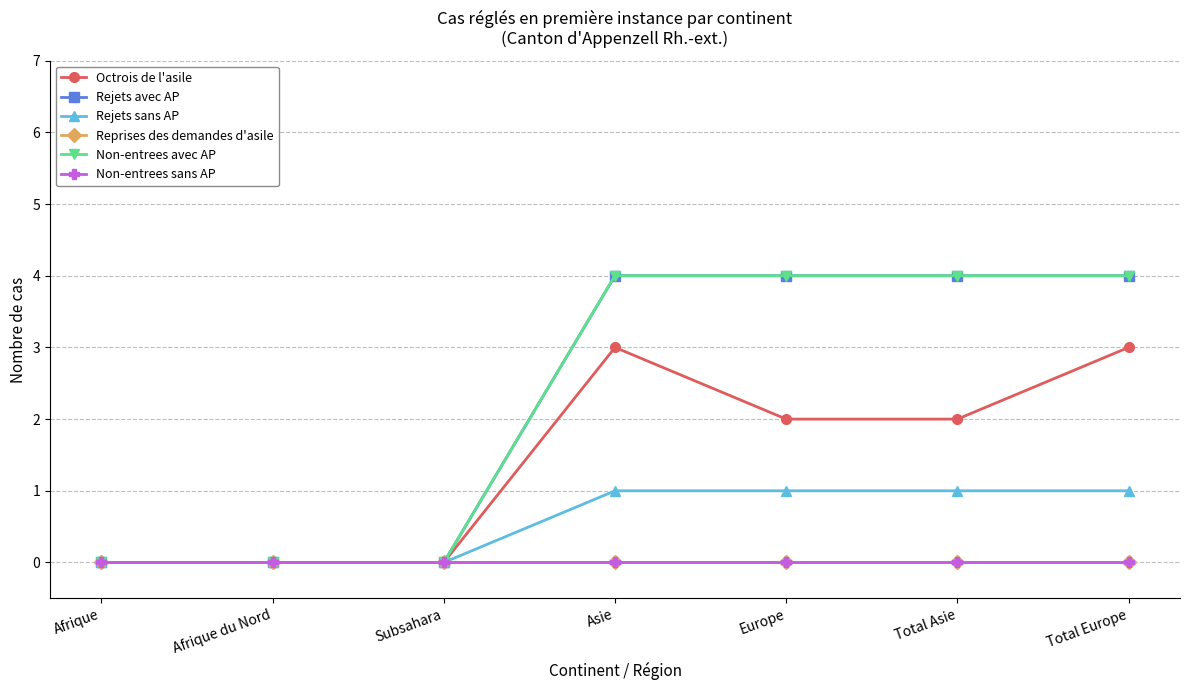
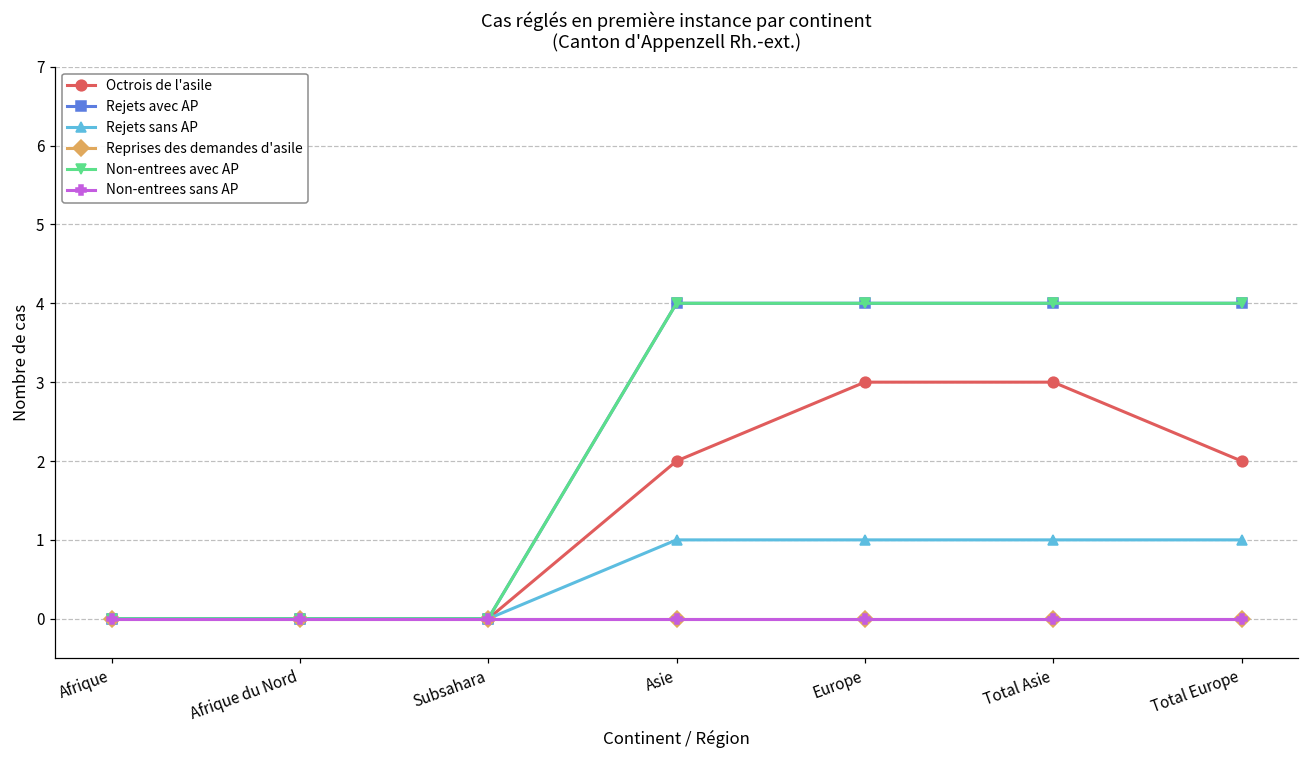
Octrois de l'asile, Asie: 3 -> 2
Octrois de l'asile, Europe: 2 -> 3
Octrois de l'asile, Total Asie: 2 -> 3
Octrois de l'asile, Total Europe: 3 -> 2
